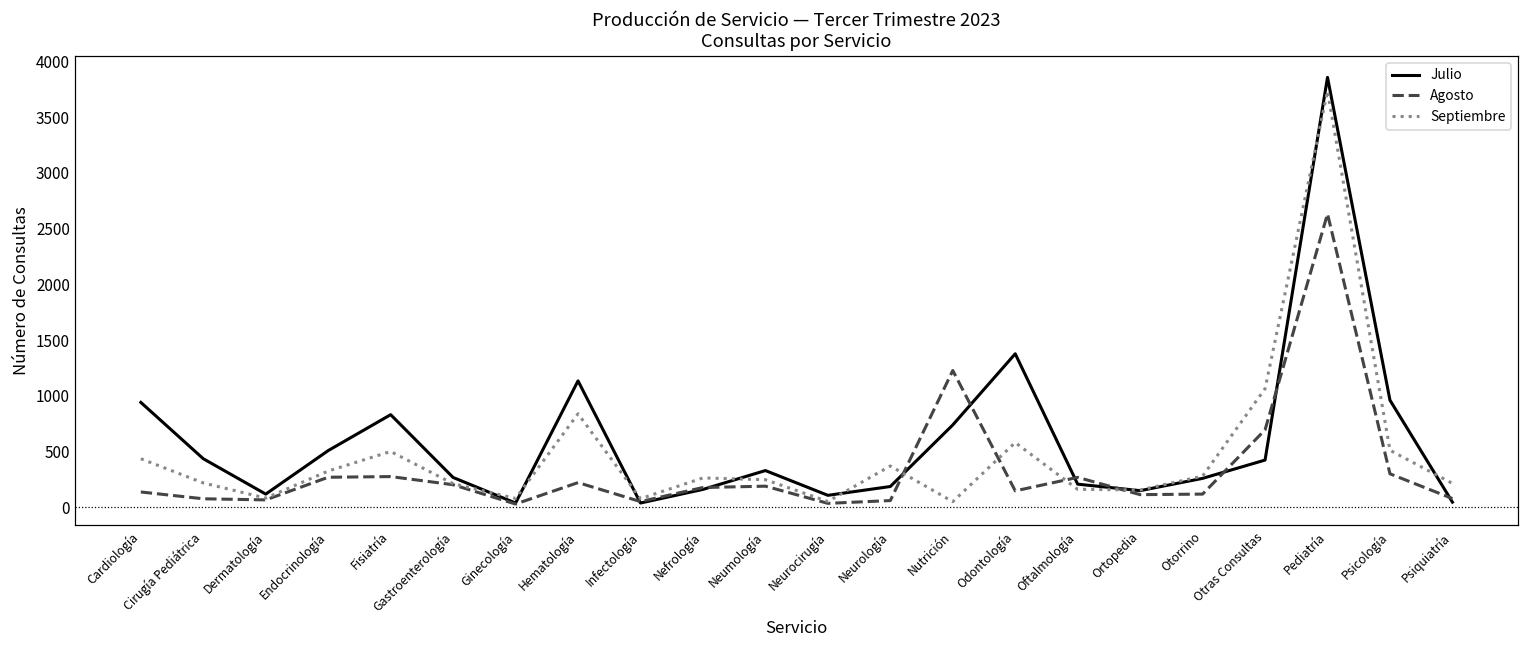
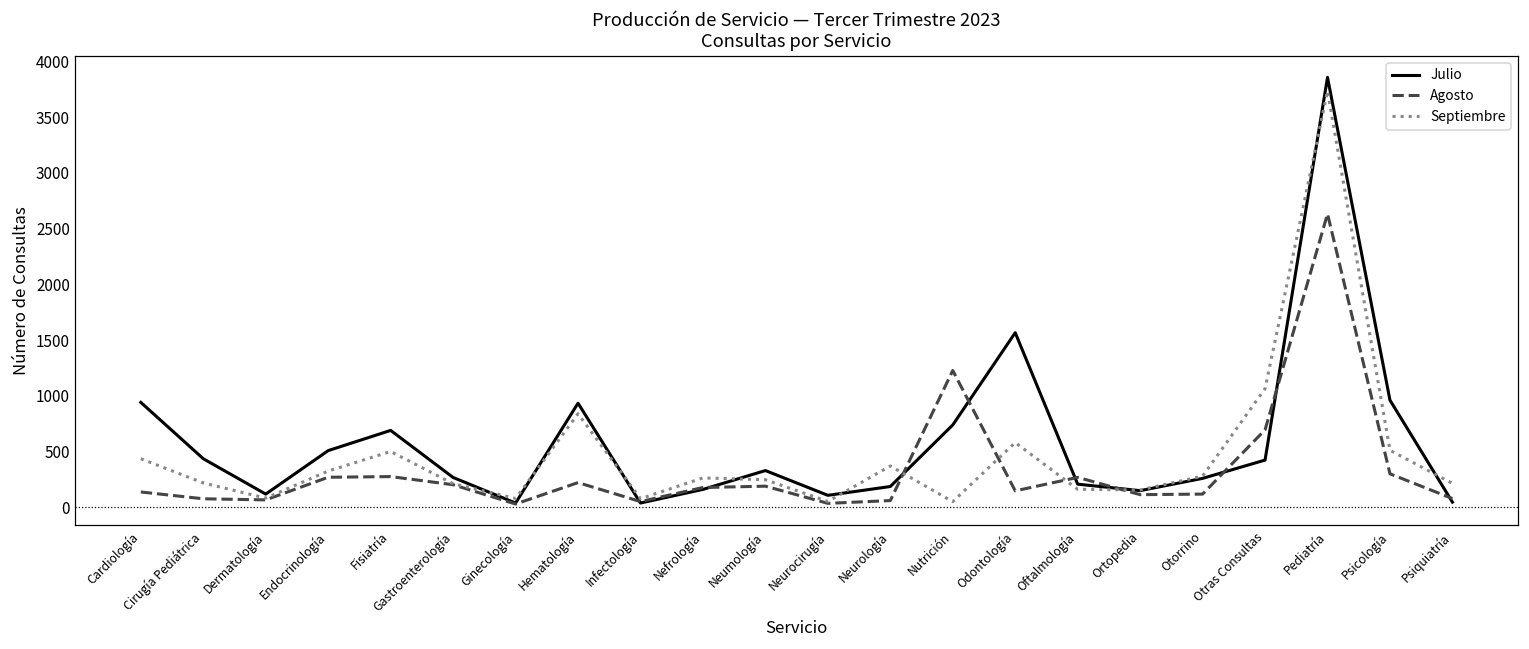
Julio, Fisiatría: 830 -> 690
Julio, Hematología: 1140 -> 940
Julio, Odontología: 1380 -> 1570
